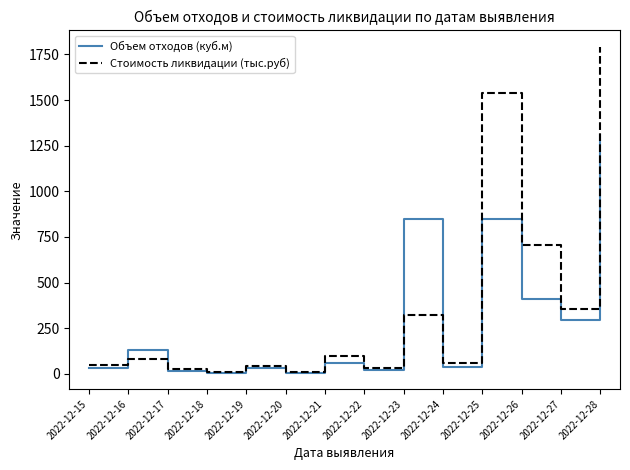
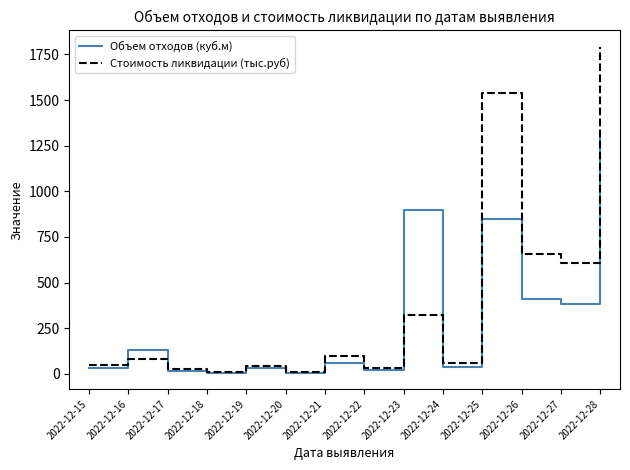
Объем отходов (куб.м), 2022-12-23: 850 -> 900
Стоимость ликвидации (тыс.руб), 2022-12-26: 710 -> 660
Объем отходов (куб.м), 2022-12-27: 290 -> 380
Стоимость ликвидации (тыс.руб), 2022-12-27: 360 -> 610
